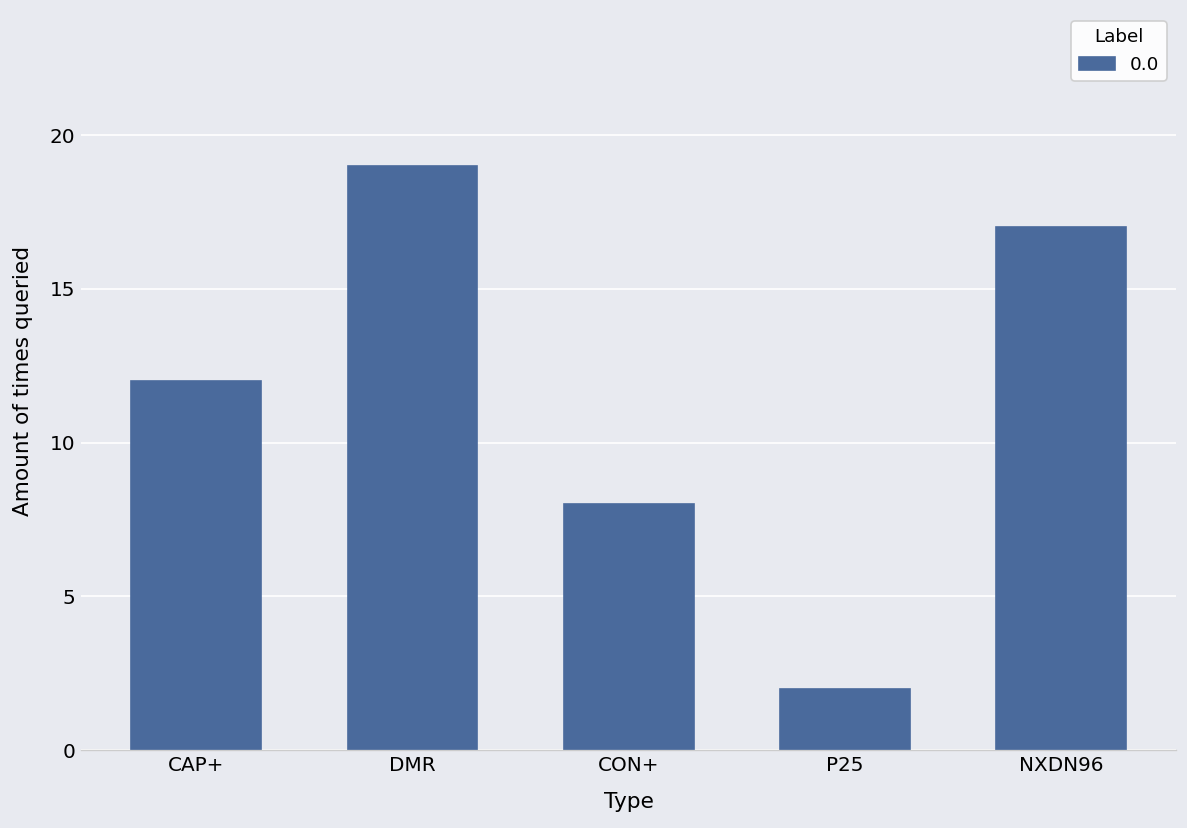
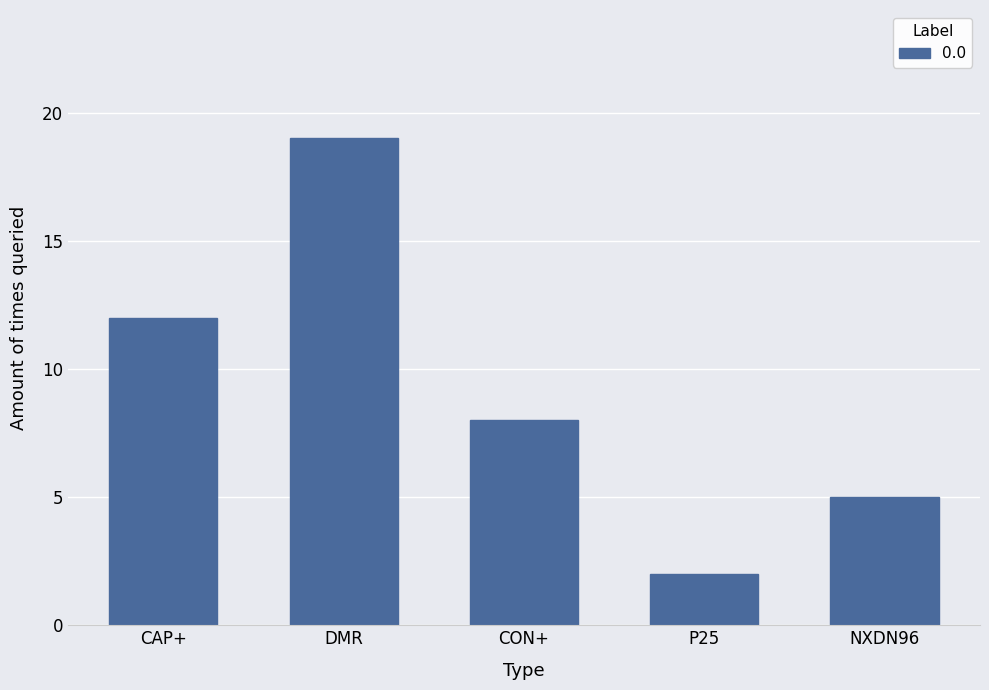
NXDN96: 17 -> 5
